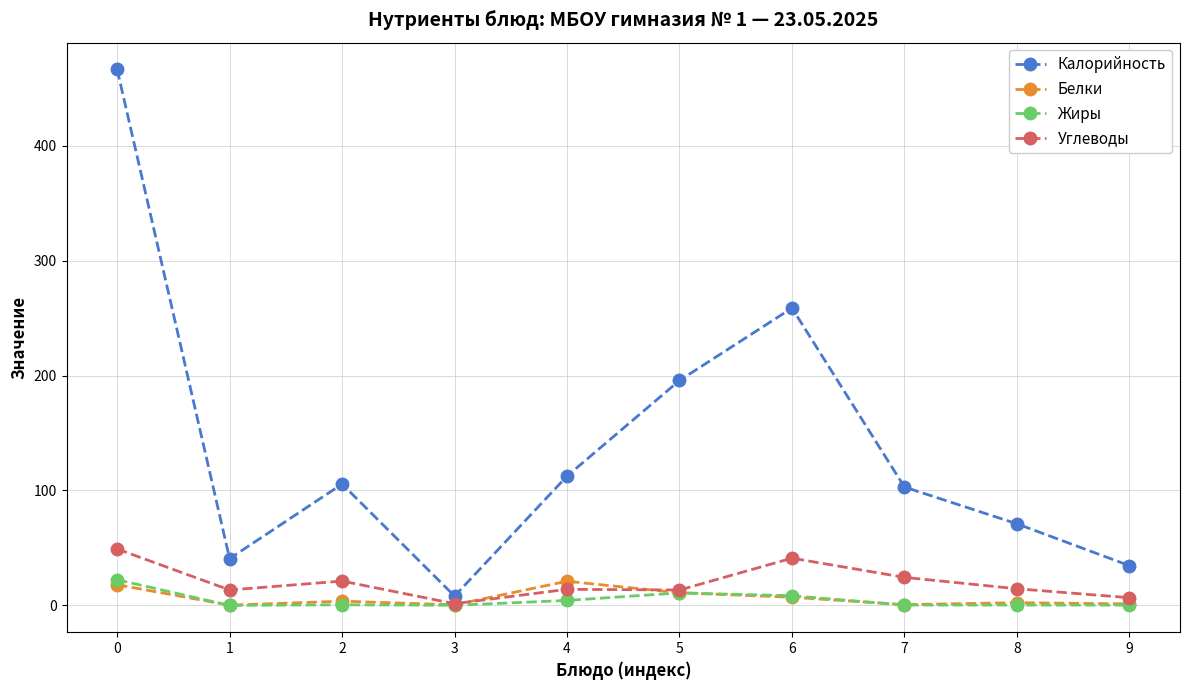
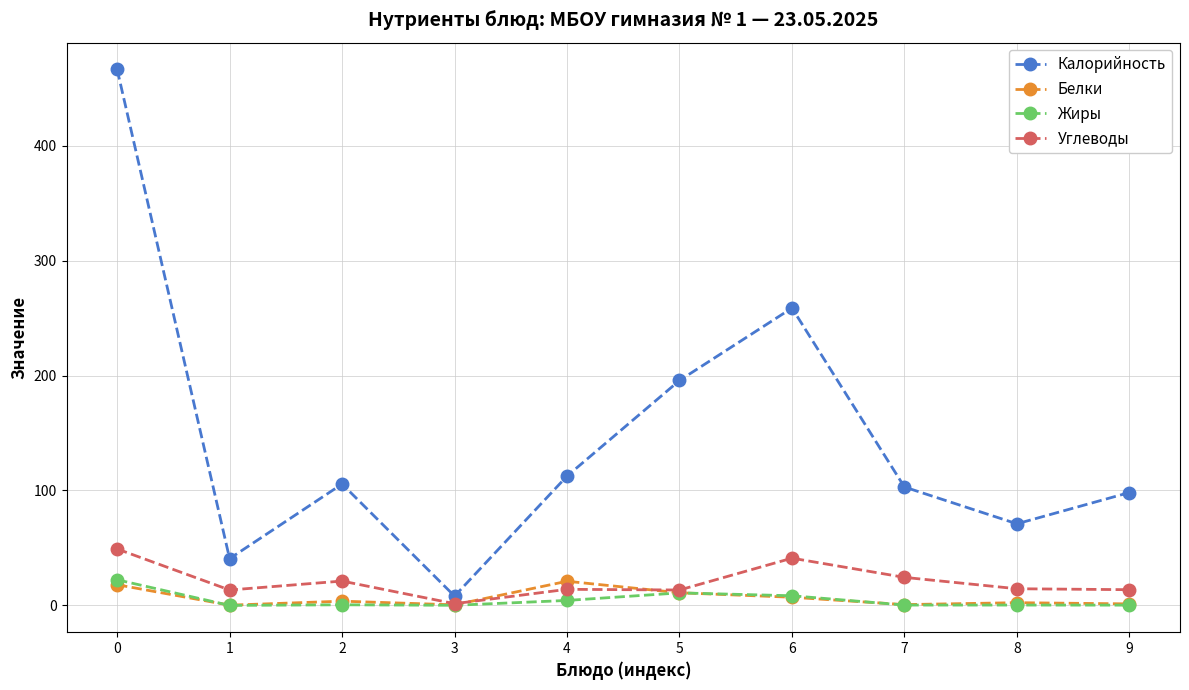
Калорийность, 9: 35 -> 98
Углеводы, 9: 7 -> 14
